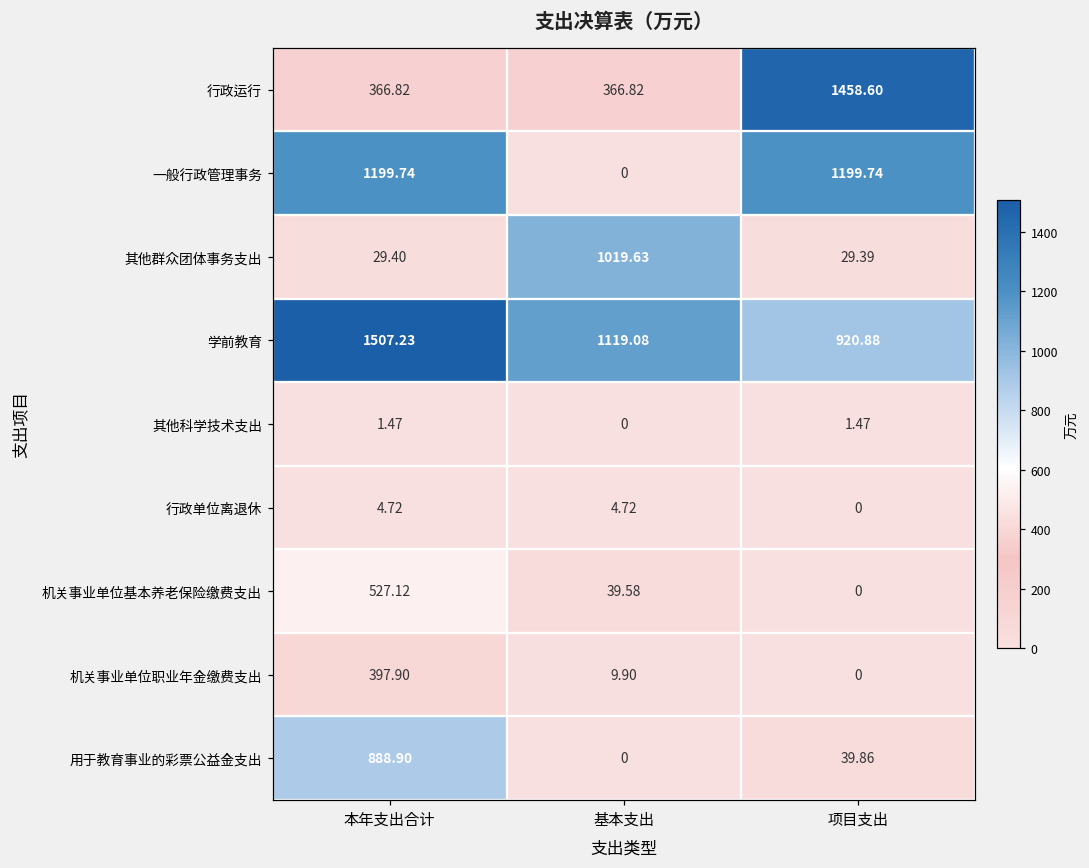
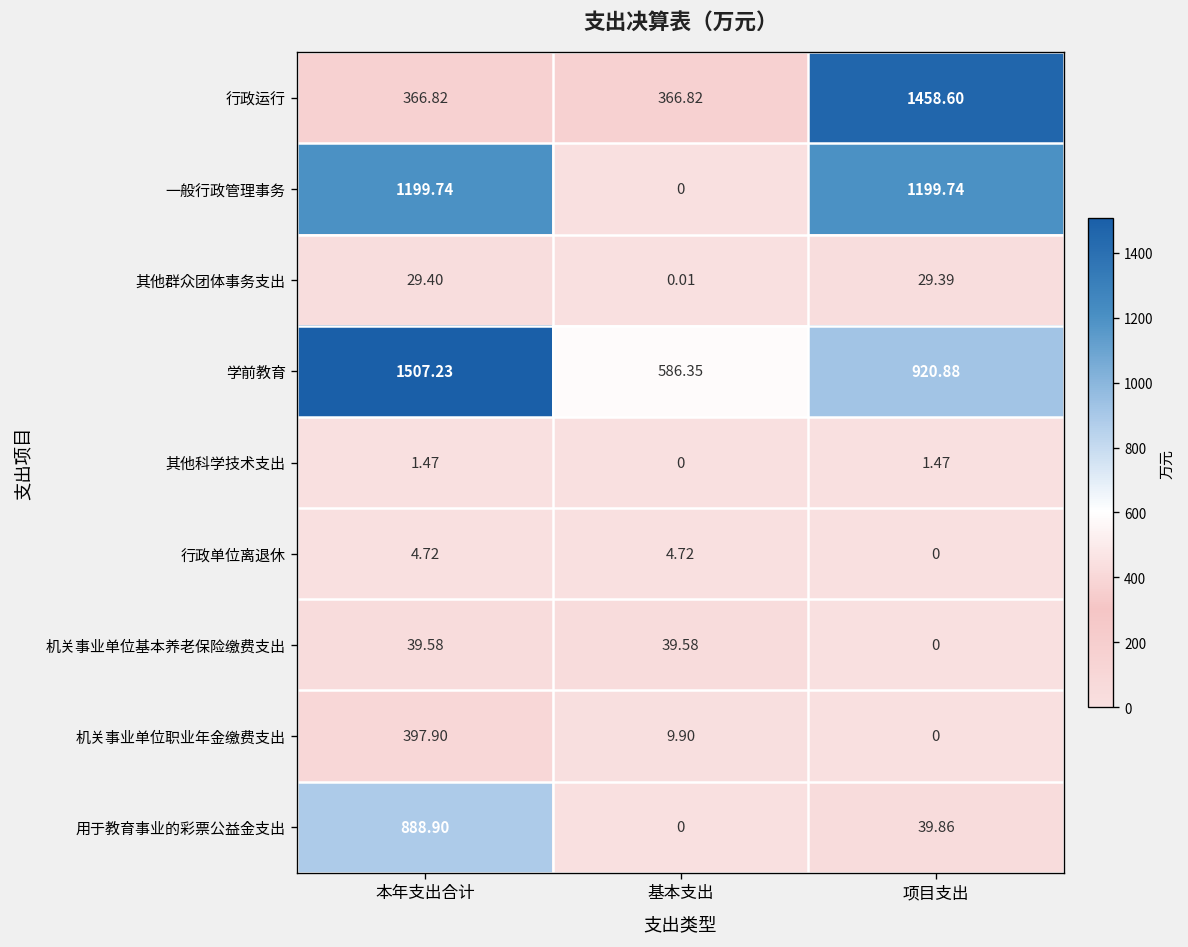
其他群众团体事务支出, 基本支出: 1019.63 -> 0.01
学前教育, 基本支出: 1119.08 -> 586.35
机关事业单位基本养老保险缴费支出, 本年支出合计: 527.12 -> 39.58
